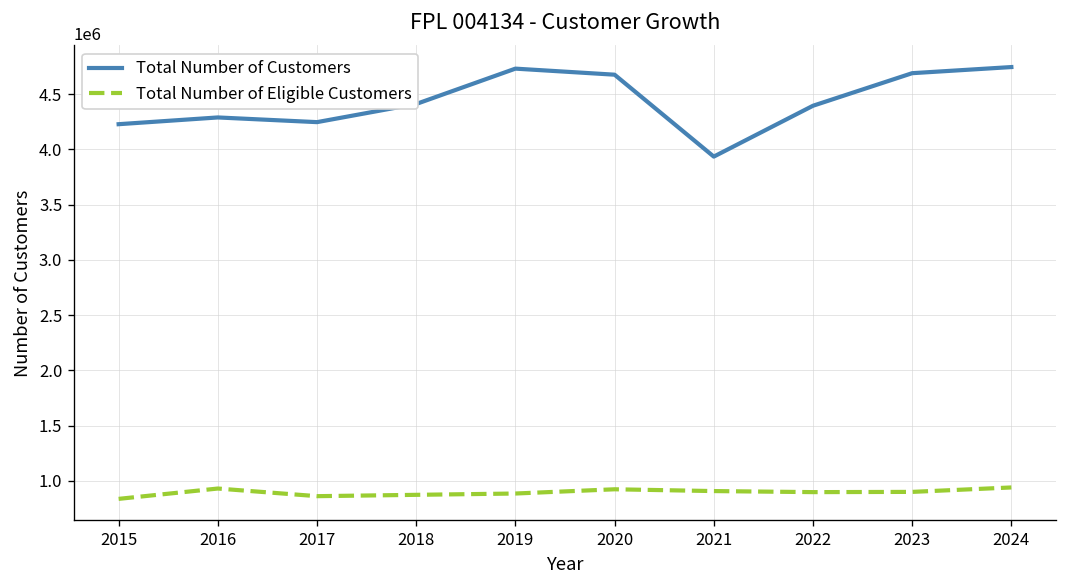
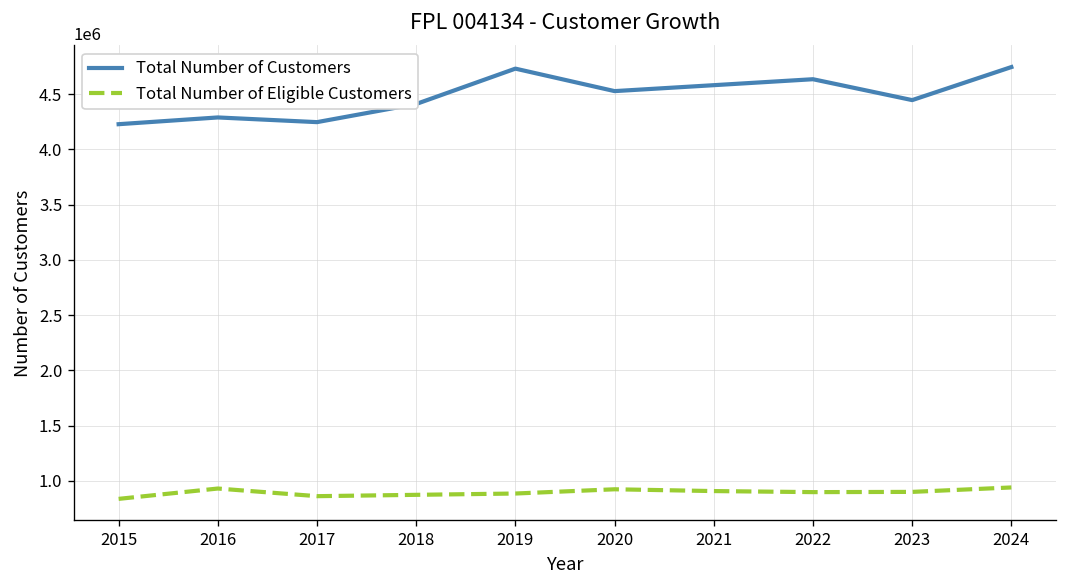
Total Number of Customers, 2020: 4700000 -> 4500000
Total Number of Customers, 2021: 3900000 -> 4600000
Total Number of Customers, 2022: 4400000 -> 4600000
Total Number of Customers, 2023: 4700000 -> 4400000
